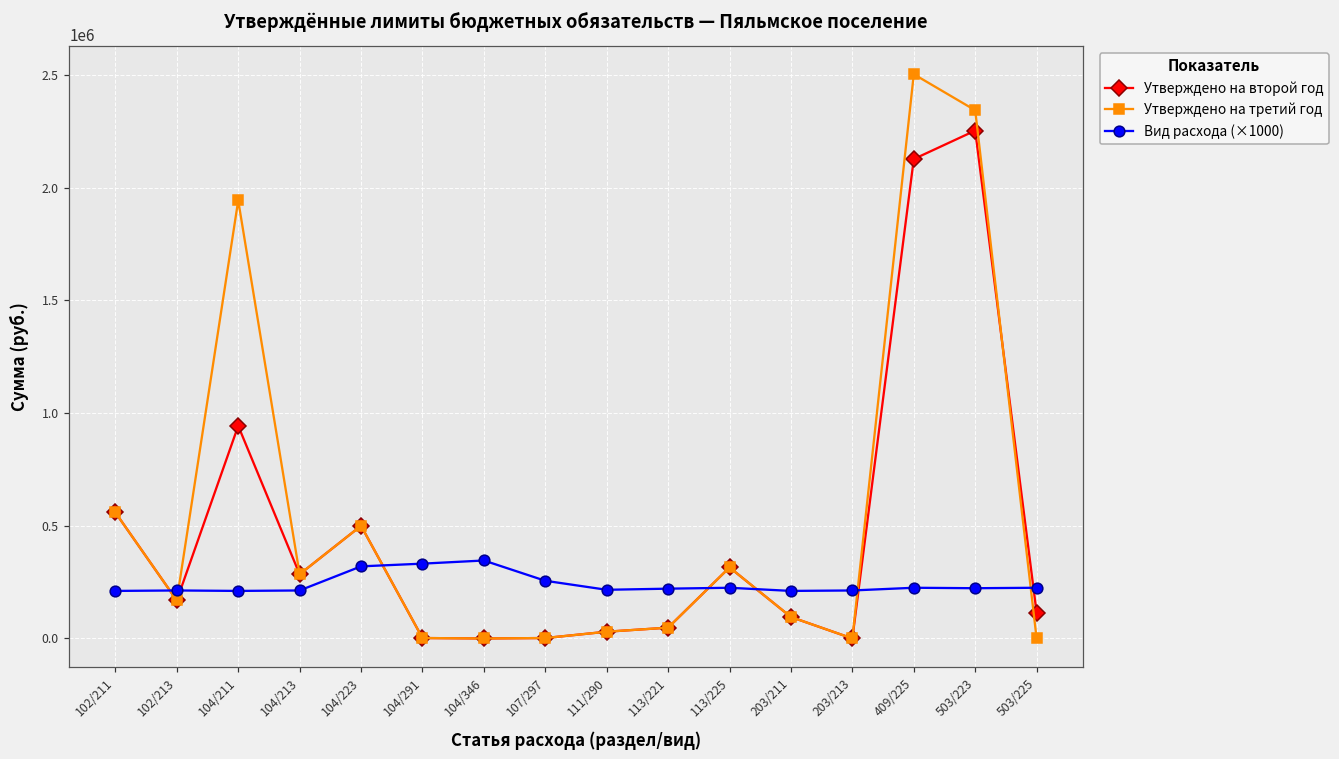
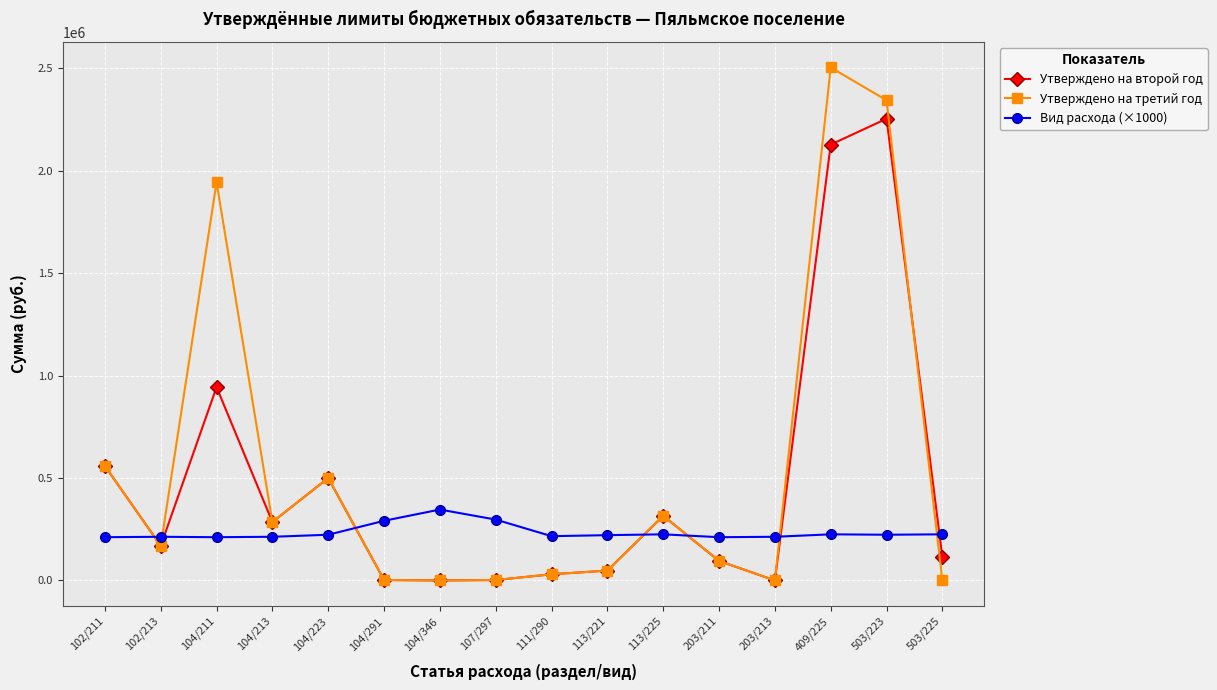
Вид расхода (×1000), 104/223: 320000 -> 220000
Вид расхода (×1000), 104/291: 330000 -> 290000
Вид расхода (×1000), 107/297: 260000 -> 300000
